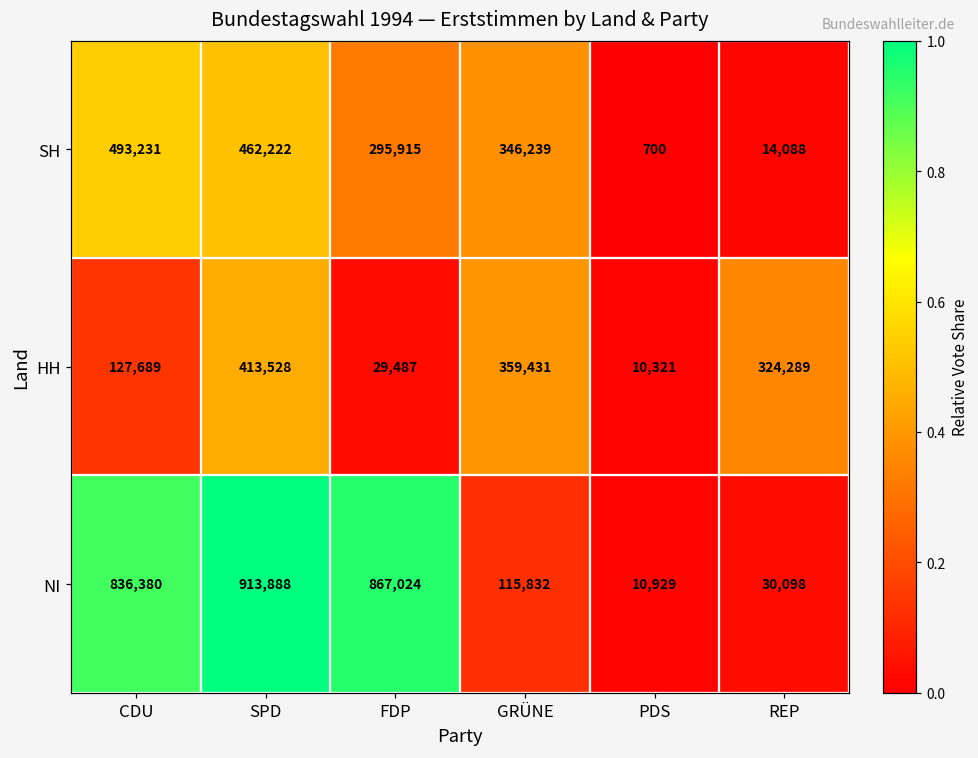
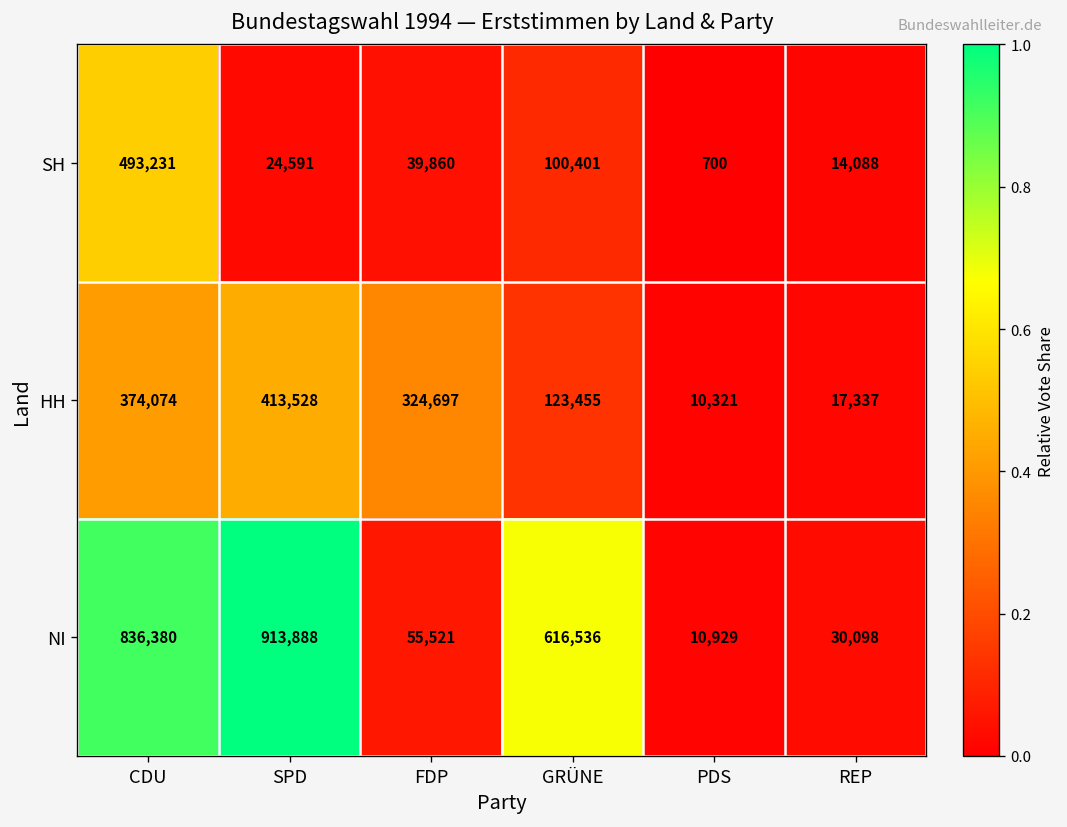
SH, SPD: 462,222 -> 24,591
SH, FDP: 295,915 -> 39,860
SH, GRÜNE: 346,239 -> 100,401
HH, CDU: 127,689 -> 374,074
HH, FDP: 29,487 -> 324,697
HH, GRÜNE: 359,431 -> 123,455
HH, REP: 324,289 -> 17,337
NI, FDP: 867,024 -> 55,521
NI, GRÜNE: 115,832 -> 616,536
